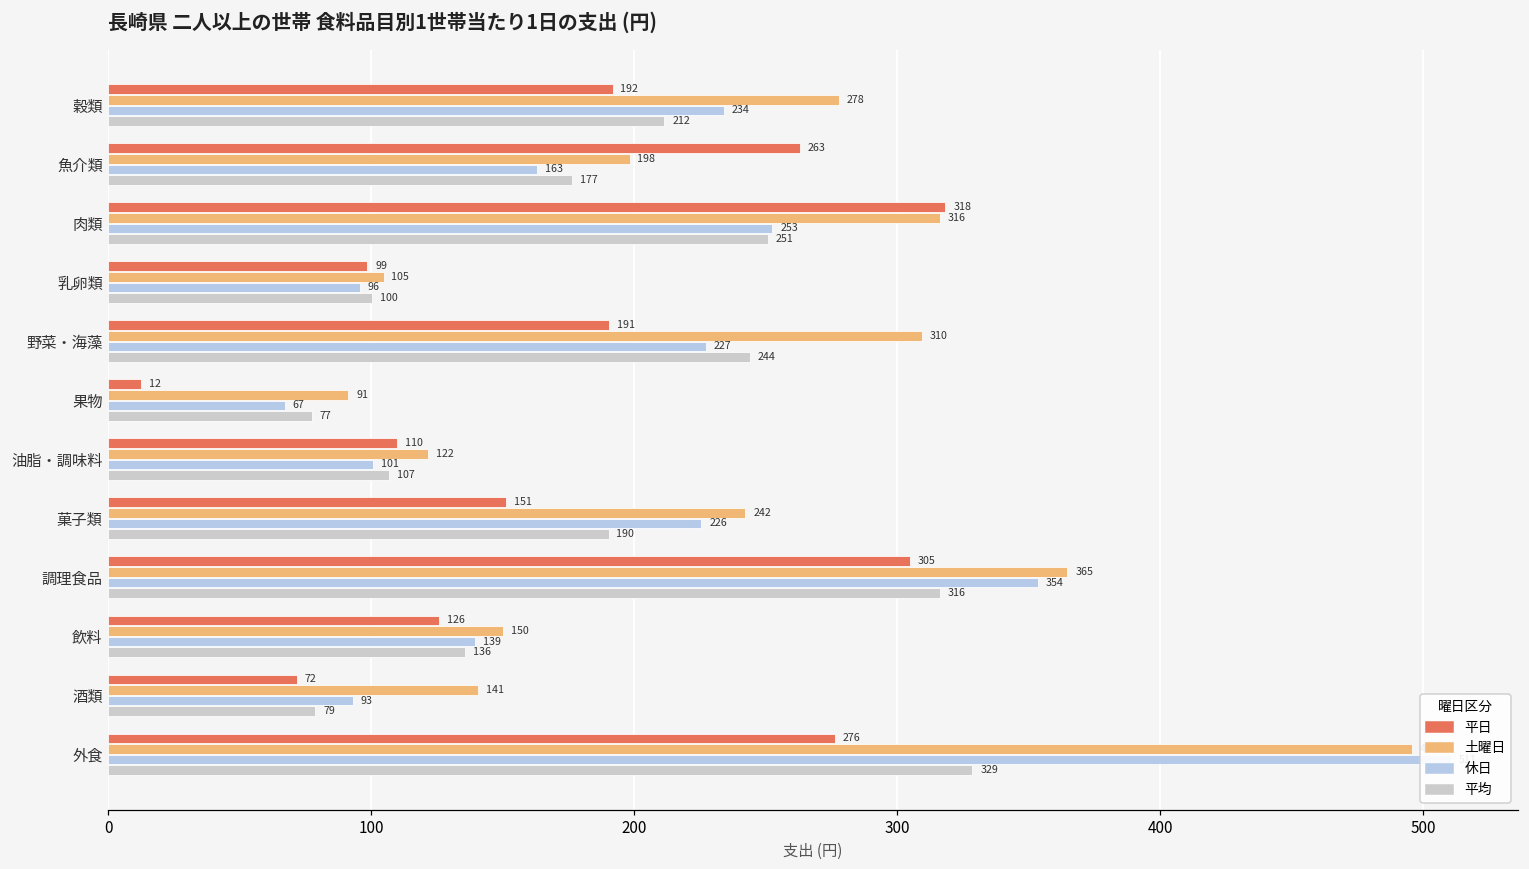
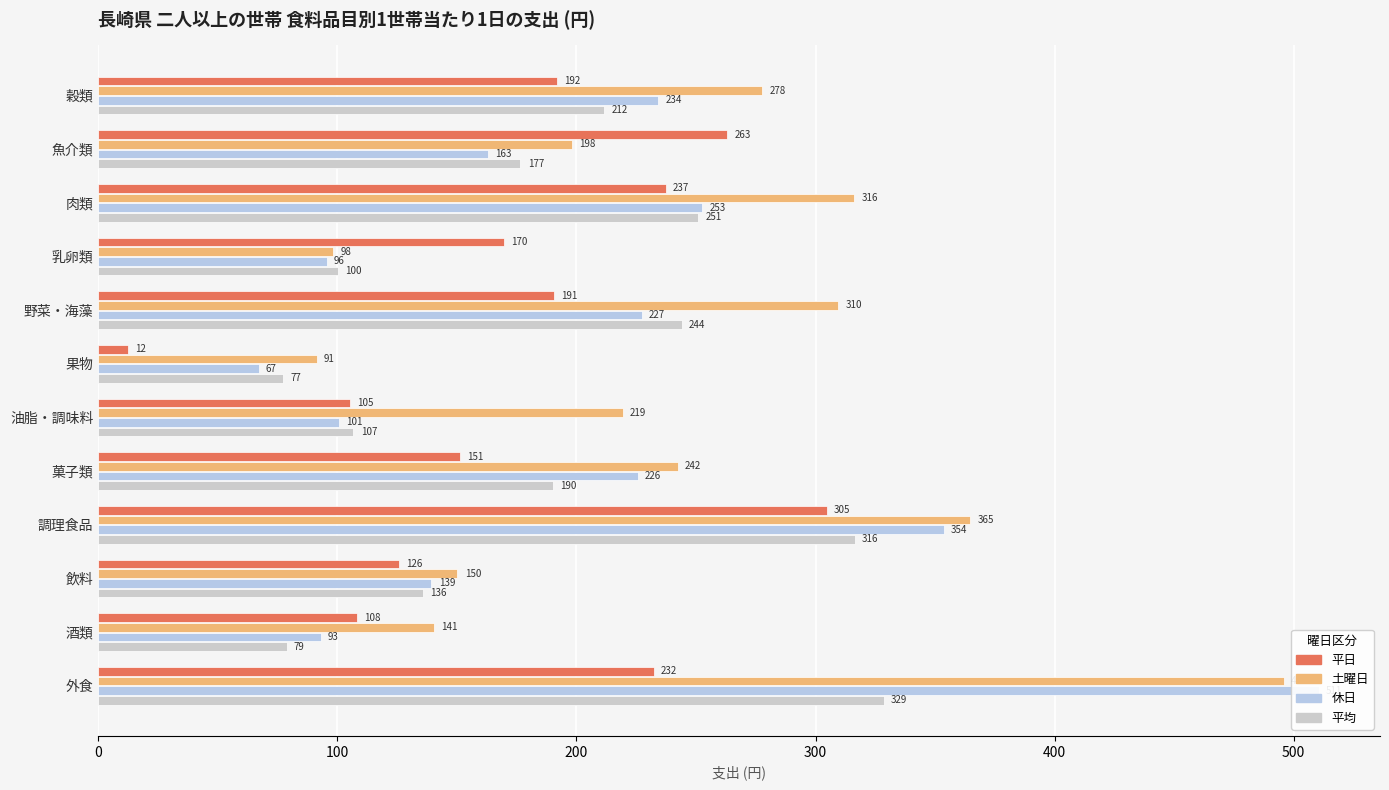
平日, 肉類: 318 -> 237
平日, 乳卵類: 99 -> 170
土曜日, 乳卵類: 105 -> 98
平日, 油脂・調味料: 110 -> 105
土曜日, 油脂・調味料: 122 -> 219
平日, 酒類: 72 -> 108
平日, 外食: 276 -> 232
